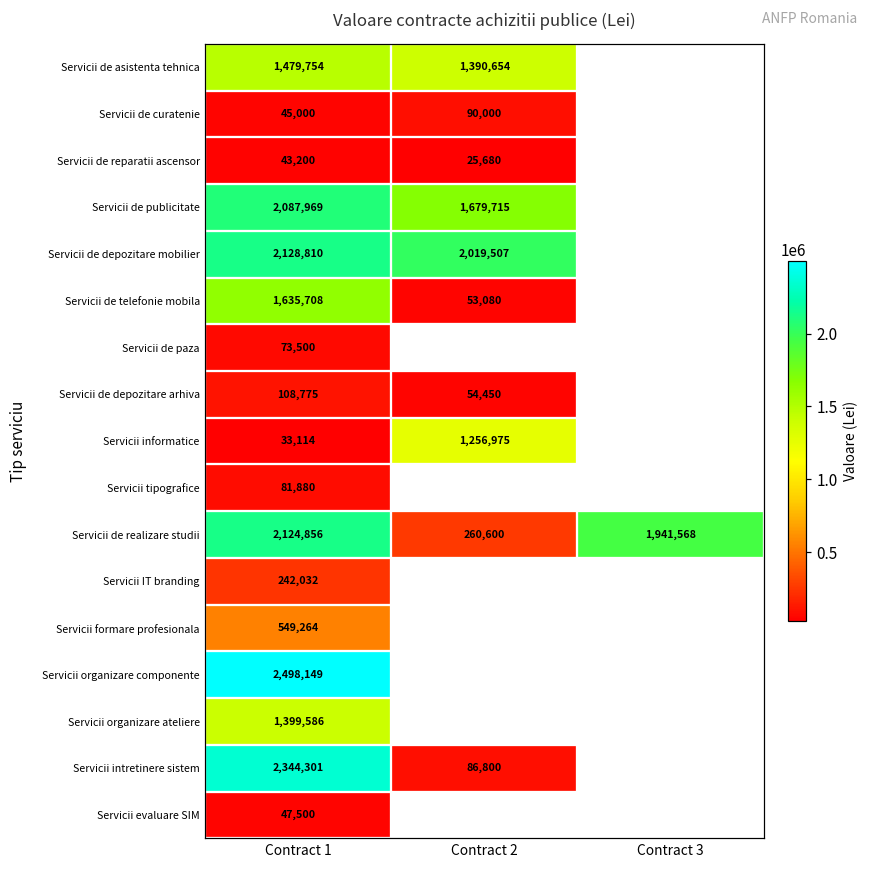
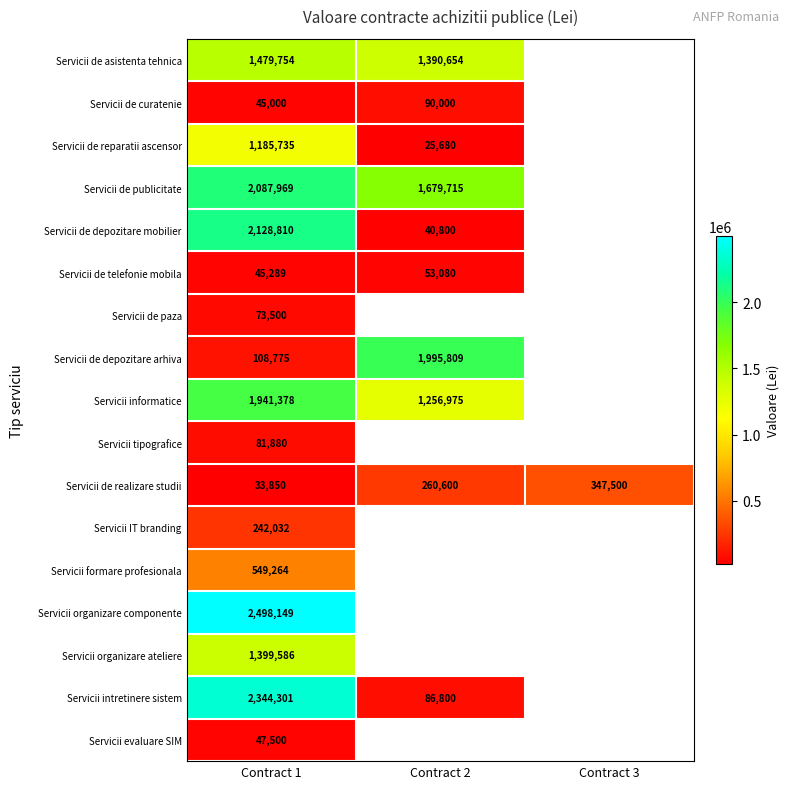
Servicii de reparatii ascensor, Contract 1: 43,200 -> 1,185,735
Servicii de depozitare mobilier, Contract 2: 2,019,507 -> 40,800
Servicii de telefonie mobila, Contract 1: 1,635,708 -> 45,289
Servicii de depozitare arhiva, Contract 2: 54,450 -> 1,995,809
Servicii informatice, Contract 1: 33,114 -> 1,941,378
Servicii de realizare studii, Contract 1: 2,124,856 -> 33,850
Servicii de realizare studii, Contract 3: 1,941,568 -> 347,500
